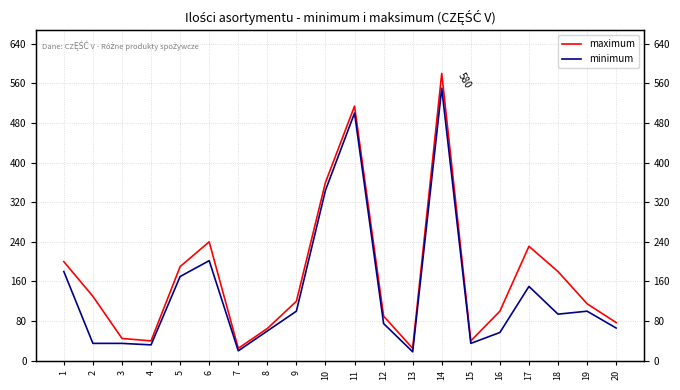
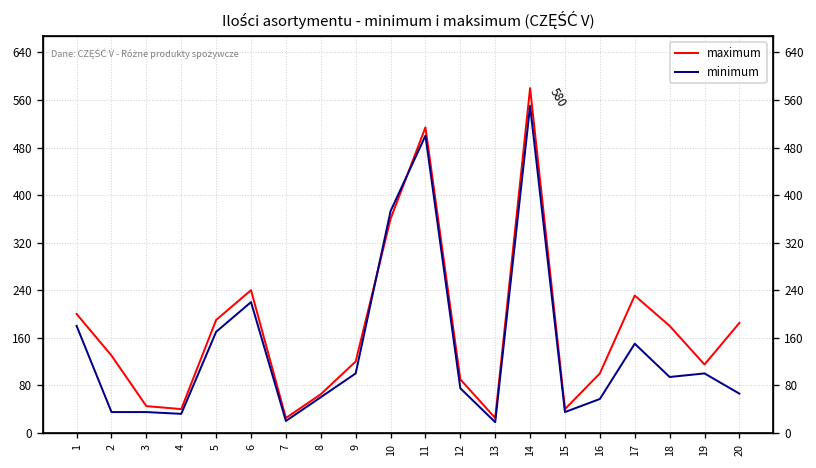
minimum, 6: 200 -> 220
minimum, 10: 340 -> 370
maximum, 20: 80 -> 190
